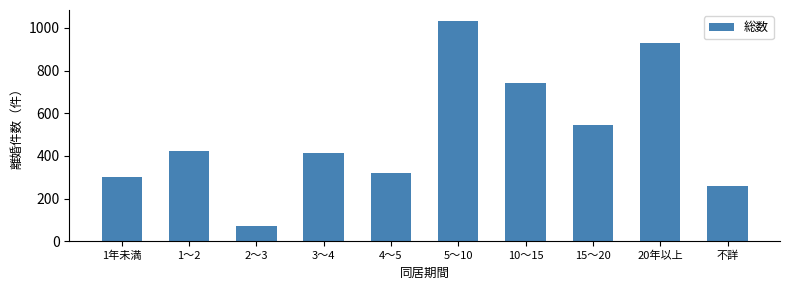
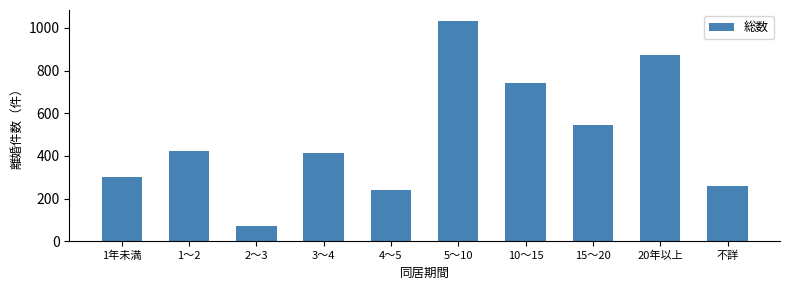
4～5: 320 -> 240
20年以上: 930 -> 870
